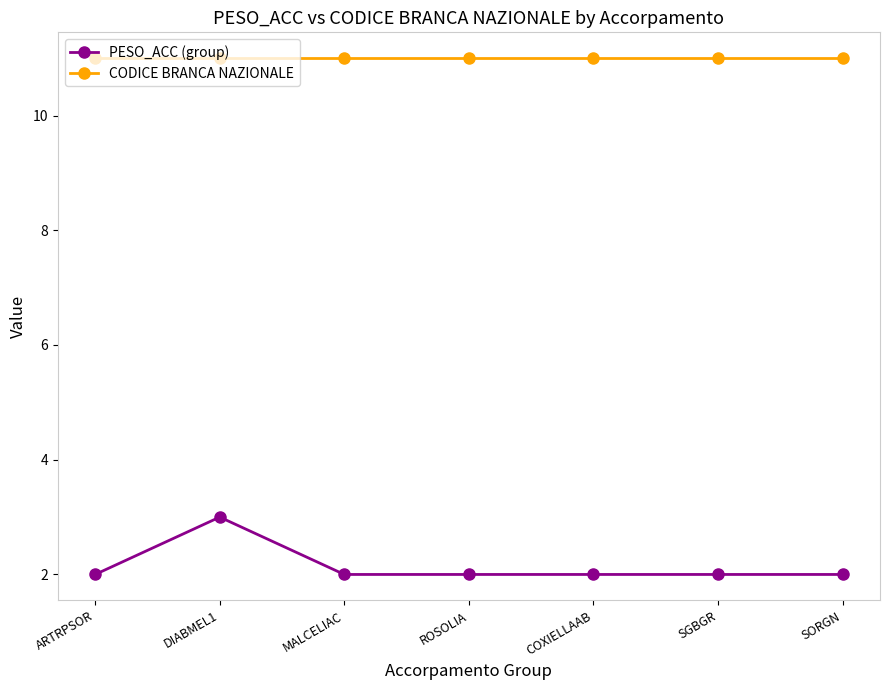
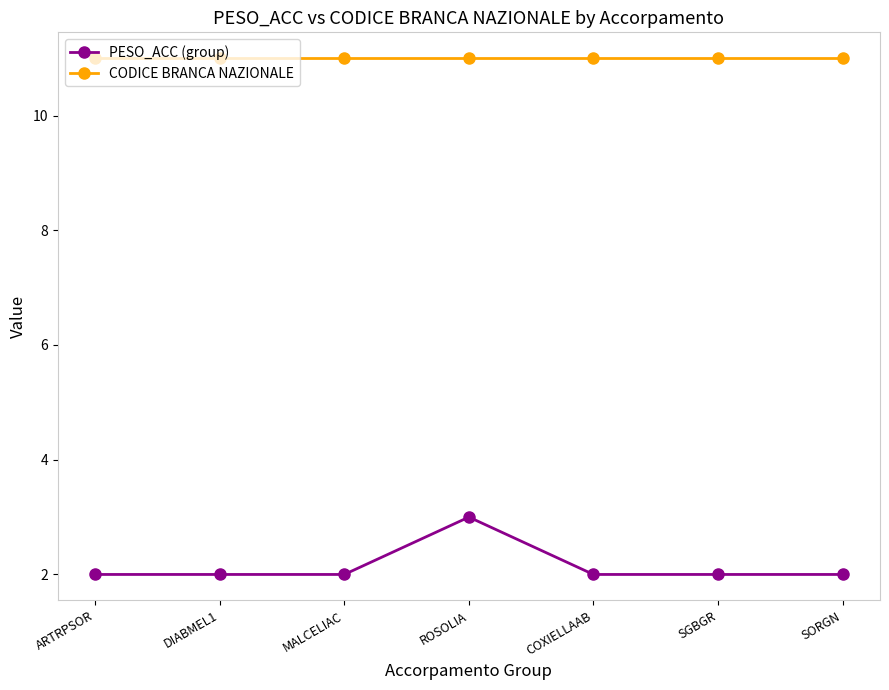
PESO_ACC (group), DIABMEL1: 3 -> 2
PESO_ACC (group), ROSOLIA: 2 -> 3
